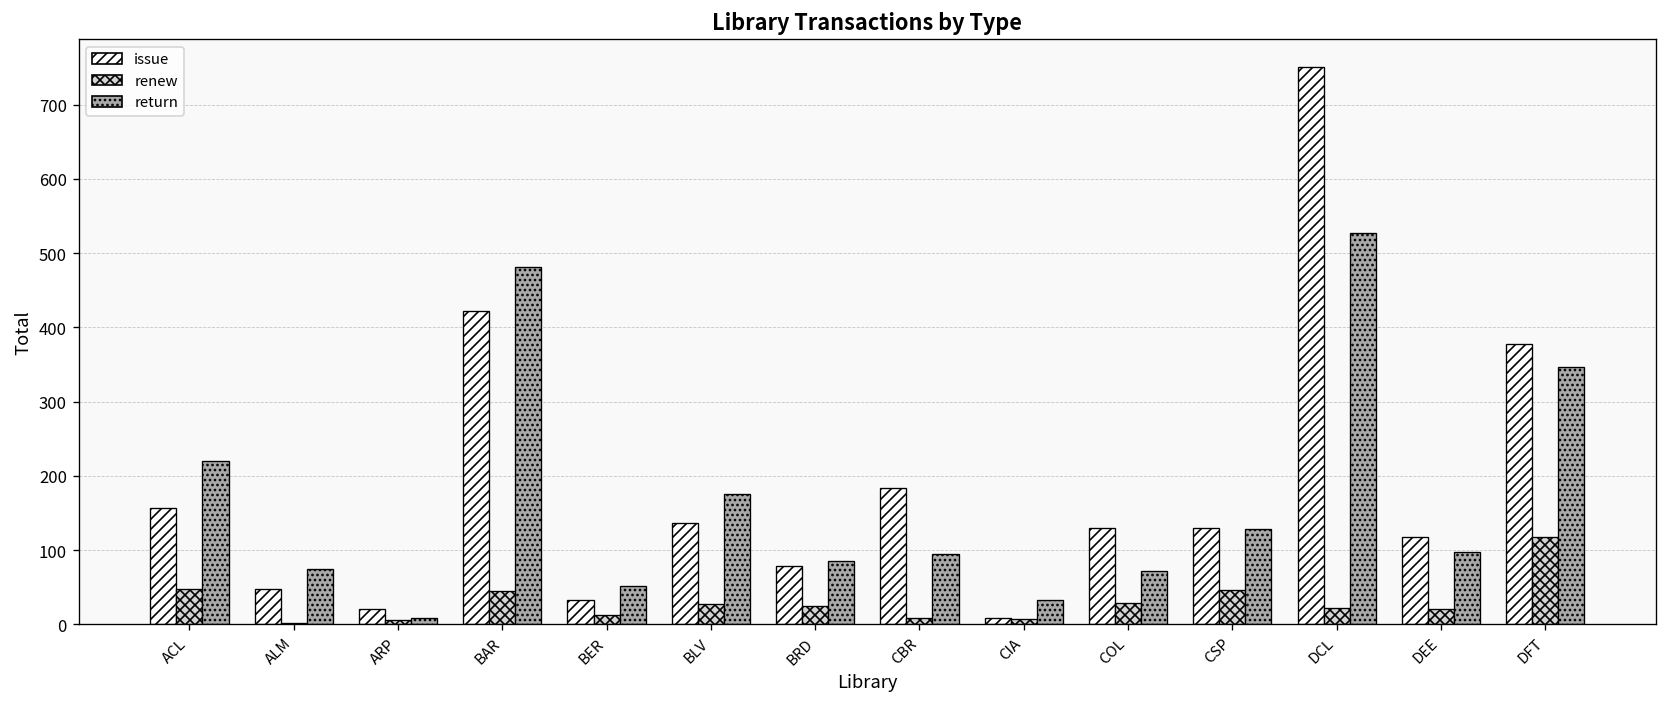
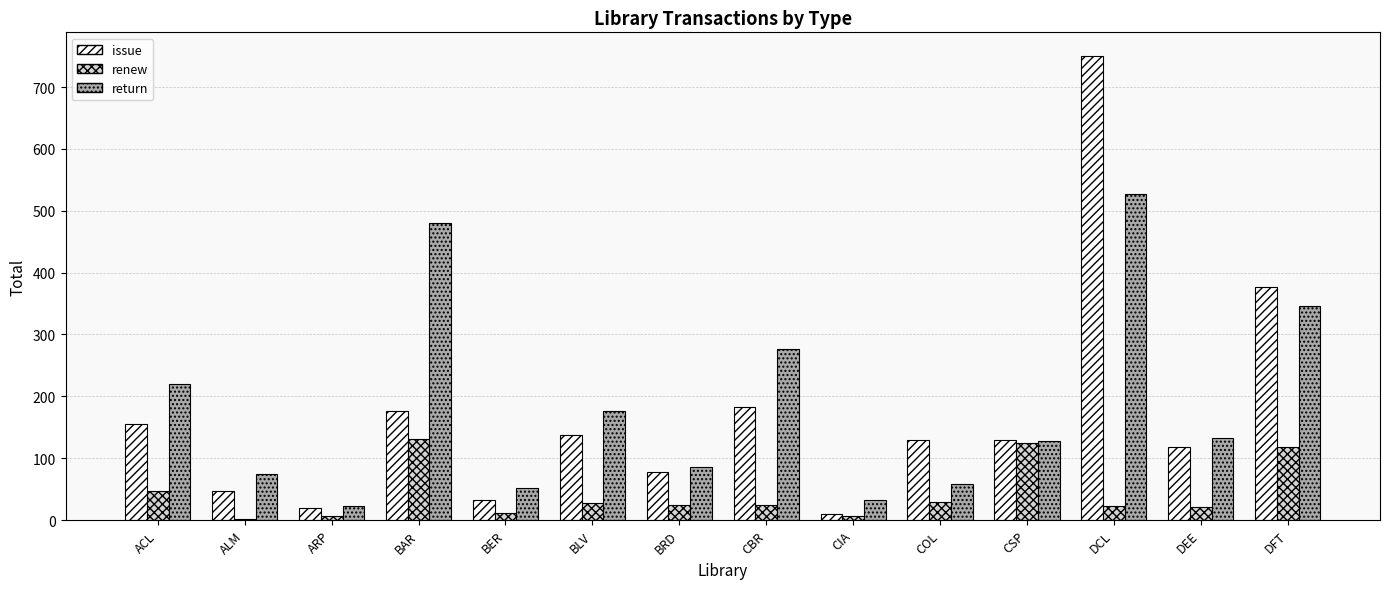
return, ARP: 10 -> 20
issue, BAR: 420 -> 180
renew, BAR: 50 -> 130
renew, CBR: 10 -> 20
return, CBR: 90 -> 280
return, COL: 70 -> 60
renew, CSP: 50 -> 130
return, DEE: 100 -> 130
